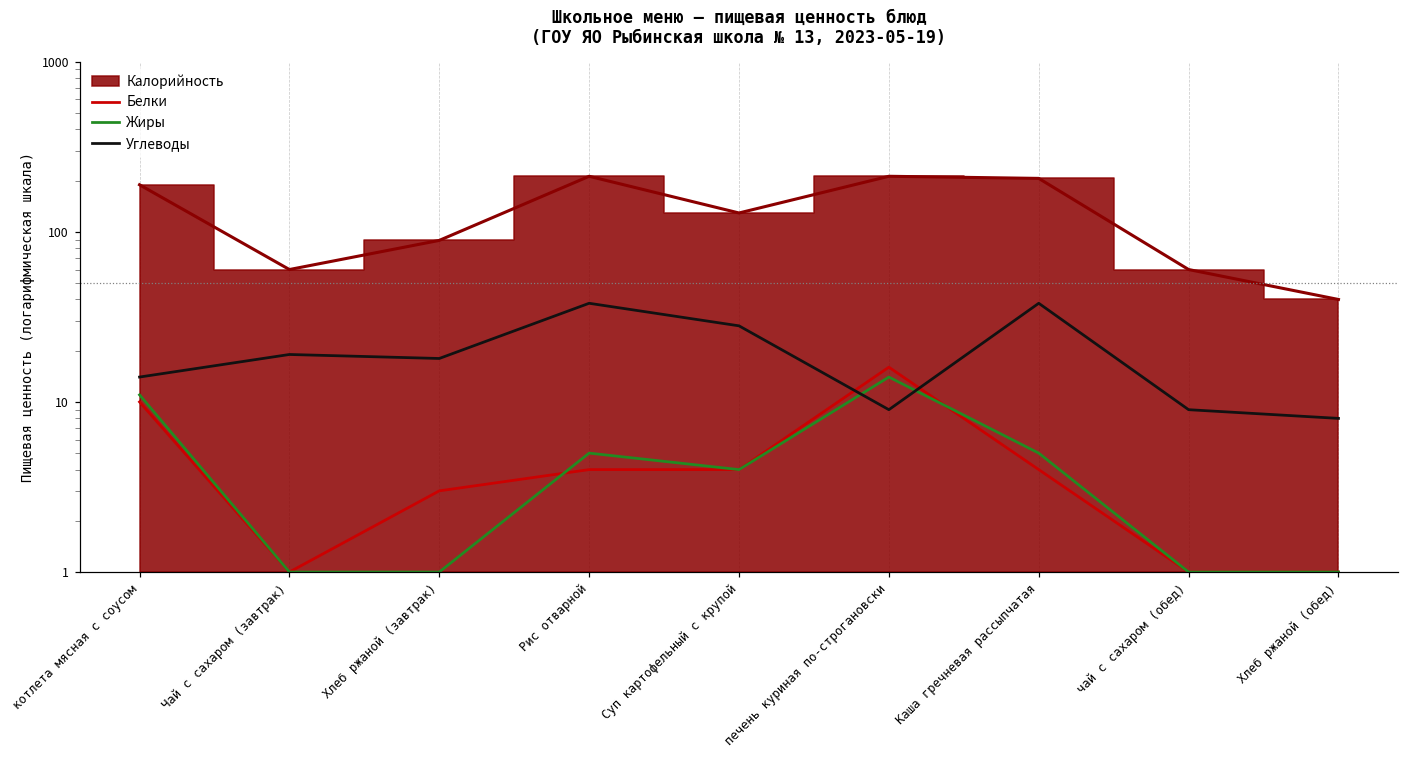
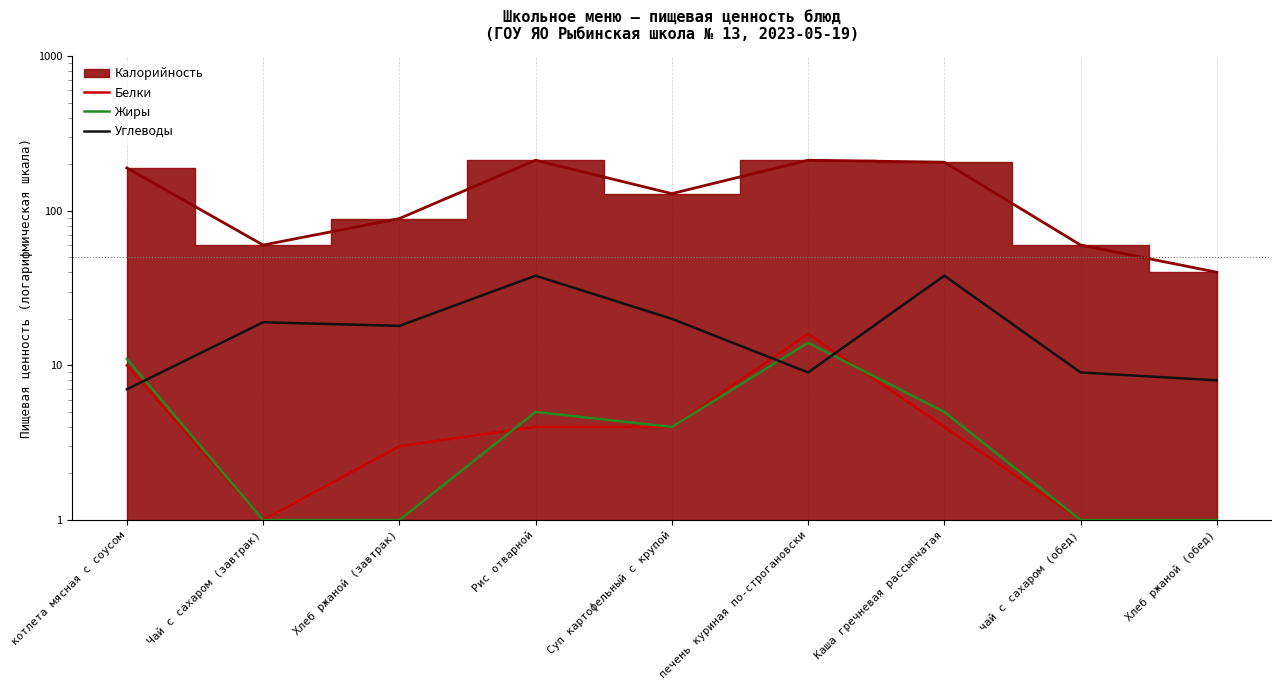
Углеводы, котлета мясная с соусом: 14 -> 7
Углеводы, Суп картофельный с крупой: 28 -> 20
